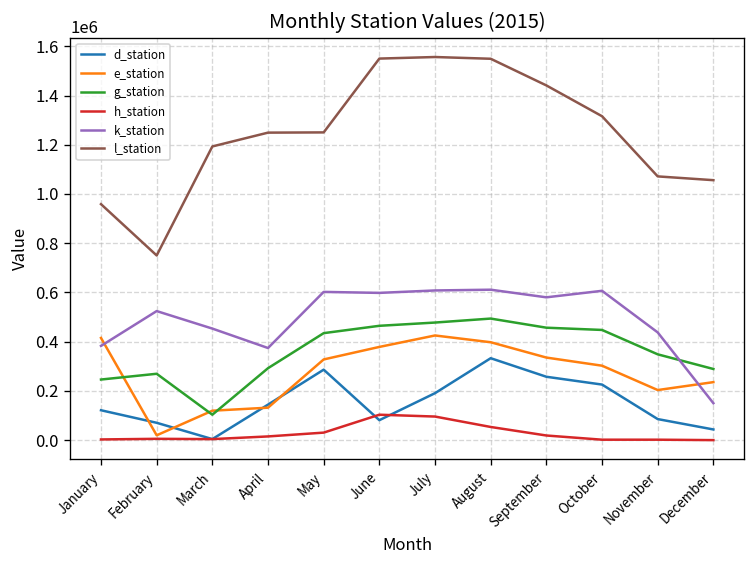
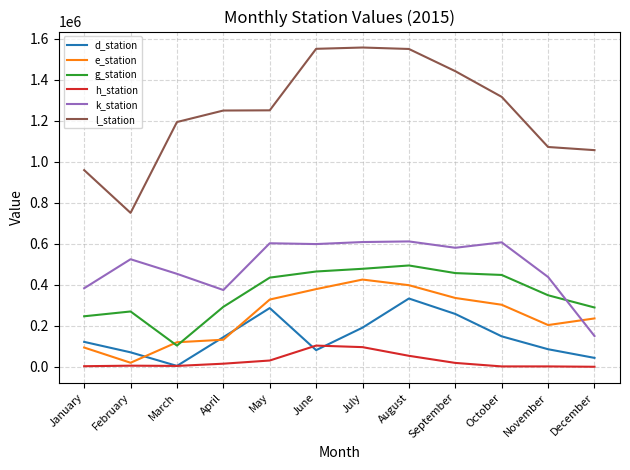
e_station, January: 420000 -> 90000
d_station, October: 230000 -> 150000
